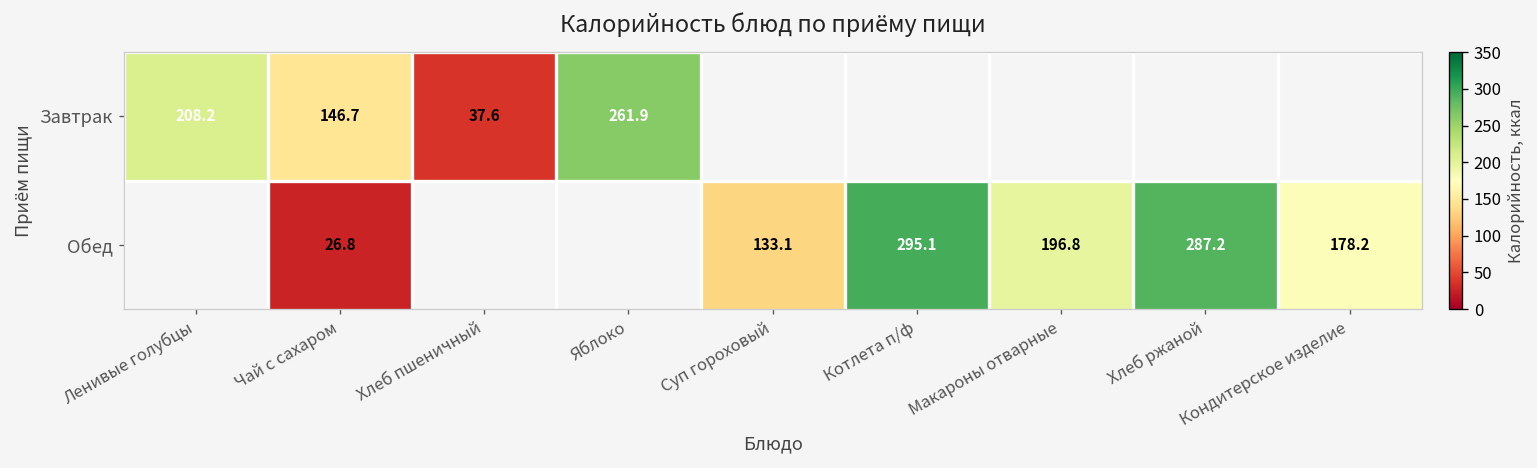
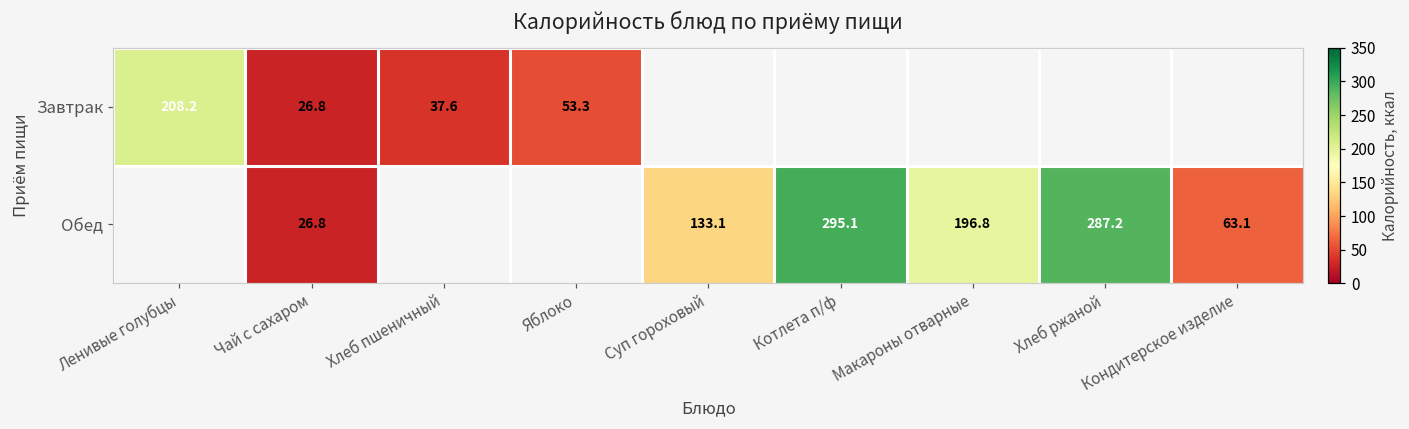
Завтрак, Чай с сахаром: 146.7 -> 26.8
Завтрак, Яблоко: 261.9 -> 53.3
Обед, Кондитерское изделие: 178.2 -> 63.1
